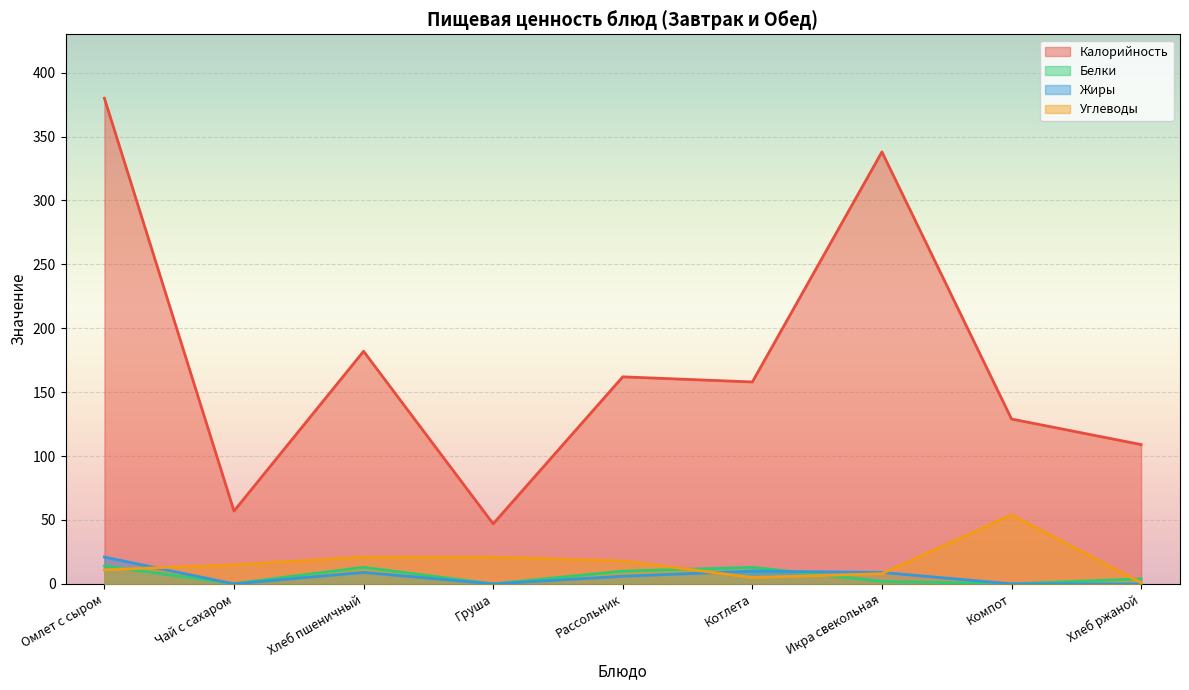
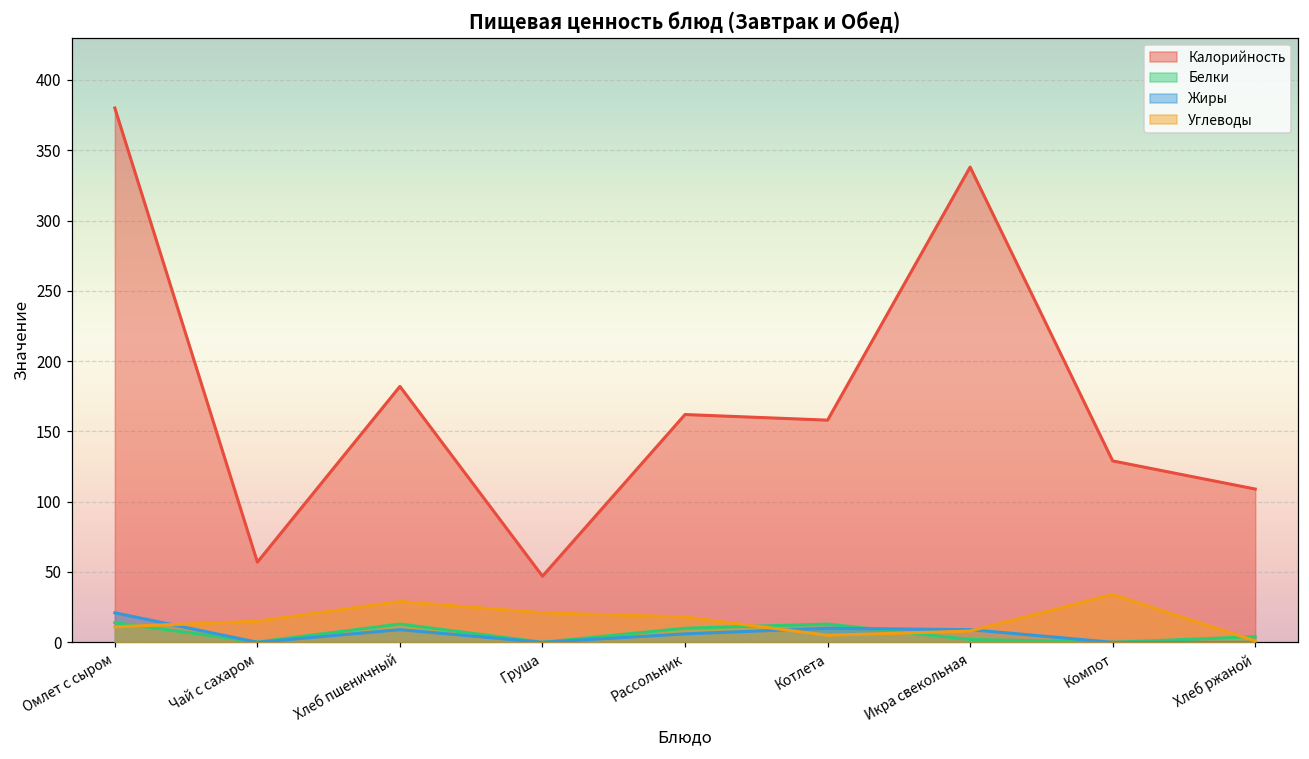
Углеводы, Хлеб пшеничный: 21 -> 29
Углеводы, Компот: 54 -> 34
